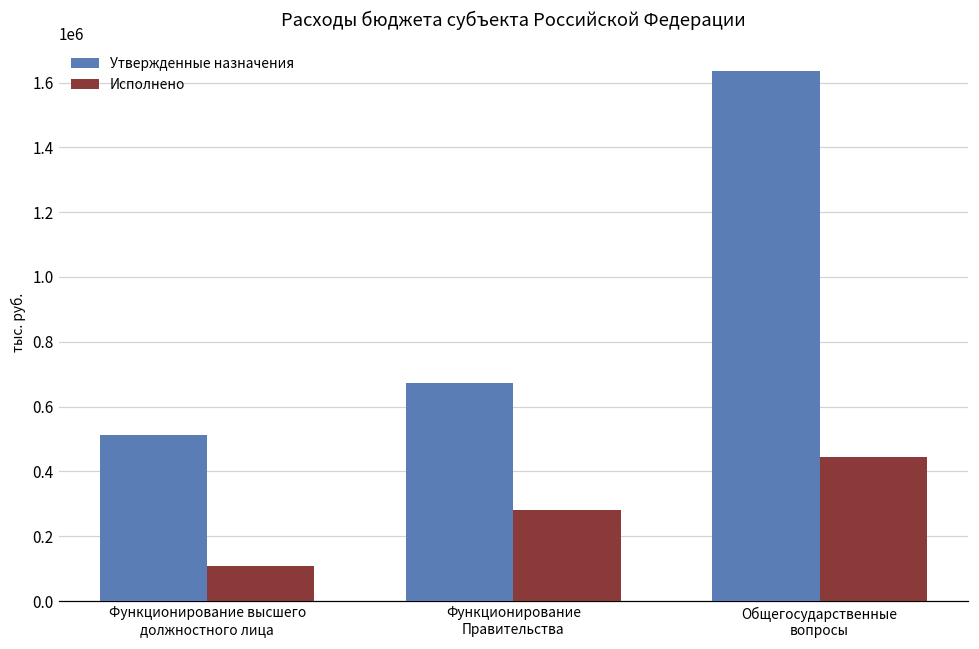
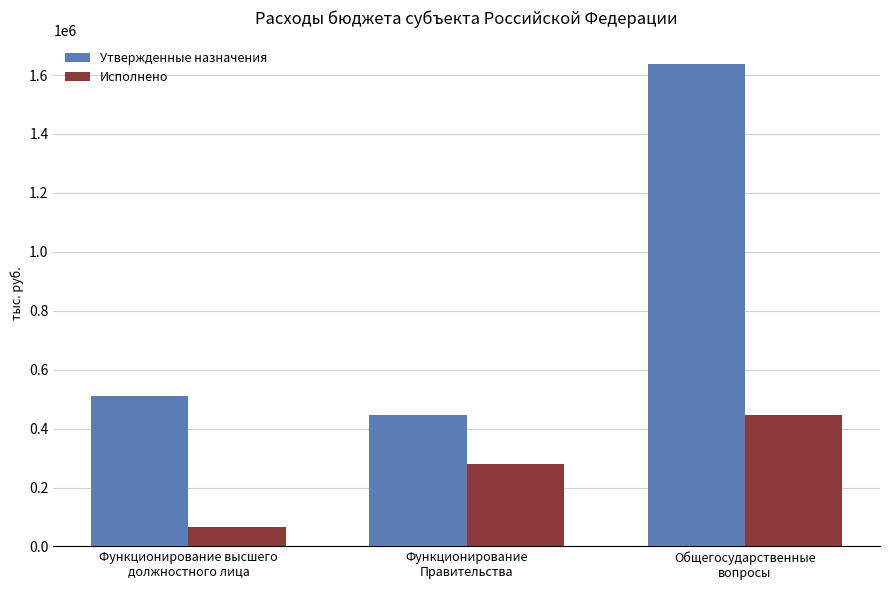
Исполнено, Функционирование высшего должностного лица: 110000 -> 70000
Утвержденные назначения, Функционирование Правительства: 670000 -> 450000
